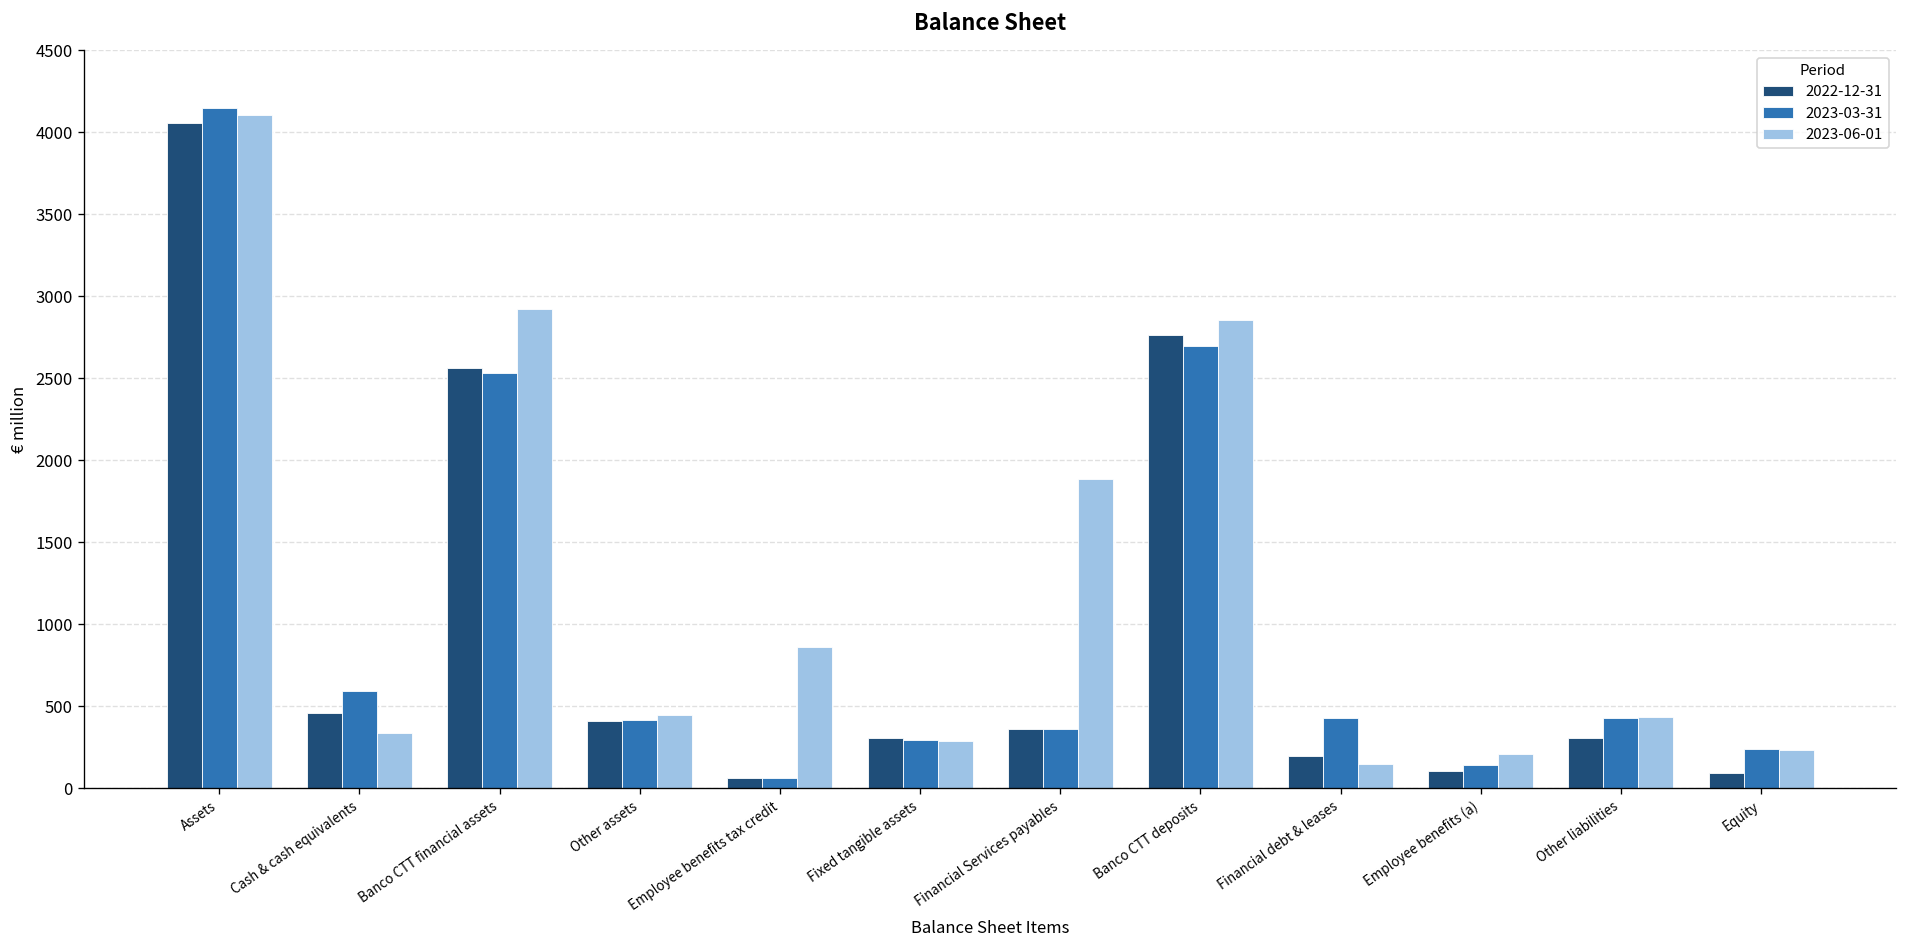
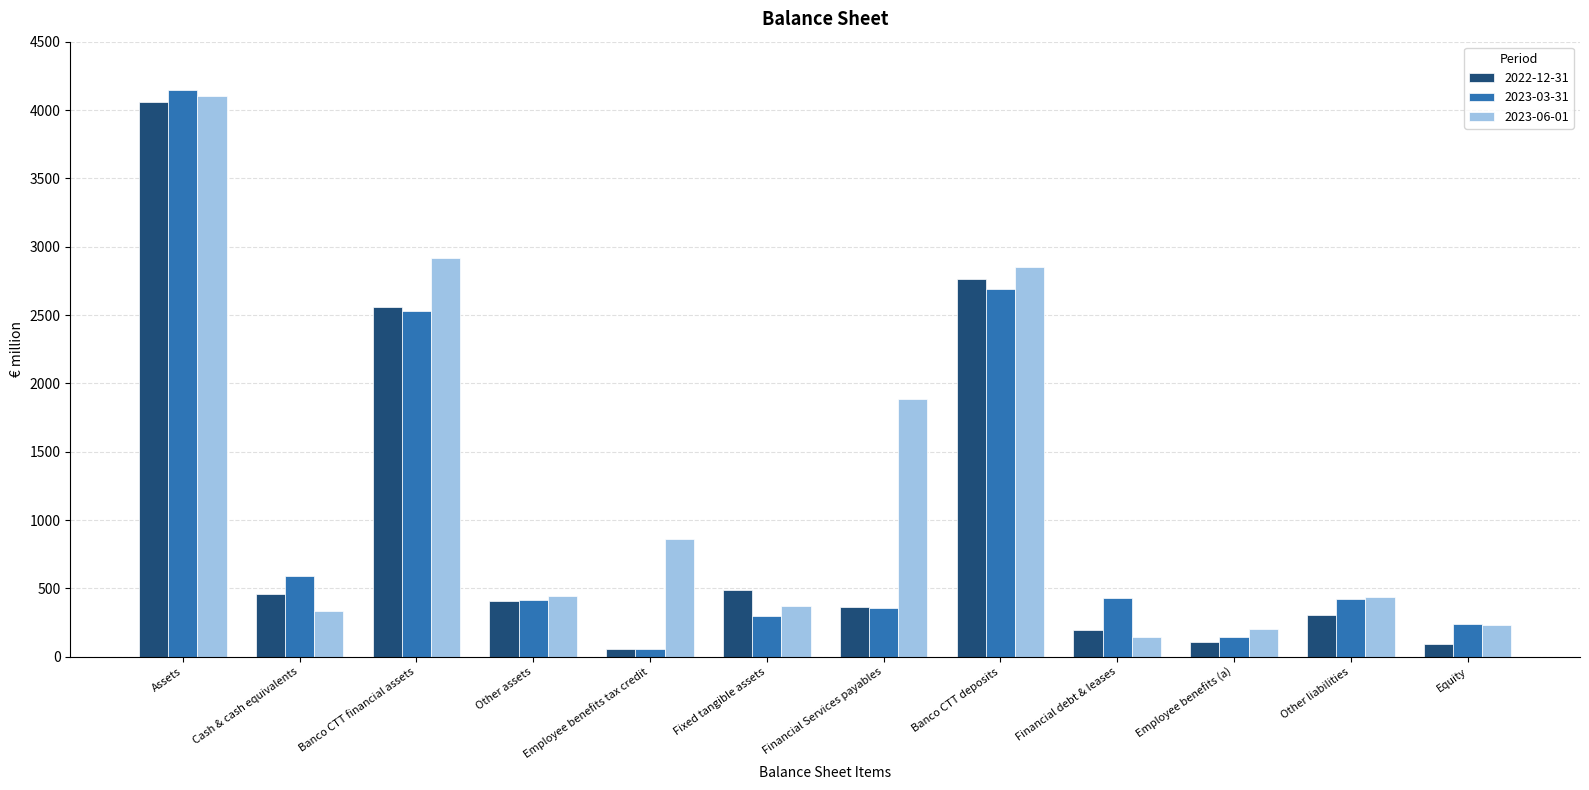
2022-12-31, Fixed tangible assets: 300 -> 490
2023-06-01, Fixed tangible assets: 290 -> 370
